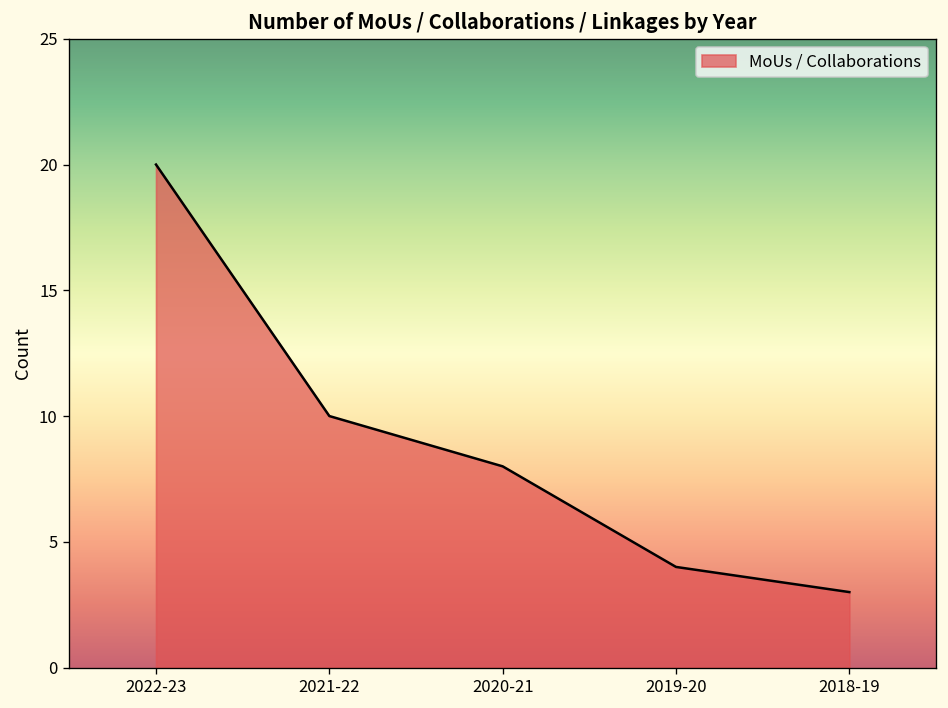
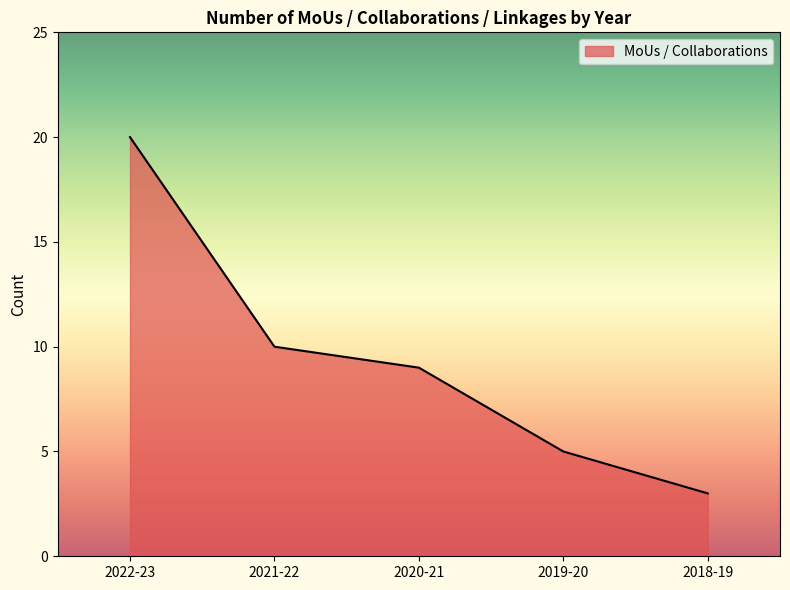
2020-21: 8 -> 9
2019-20: 4 -> 5
